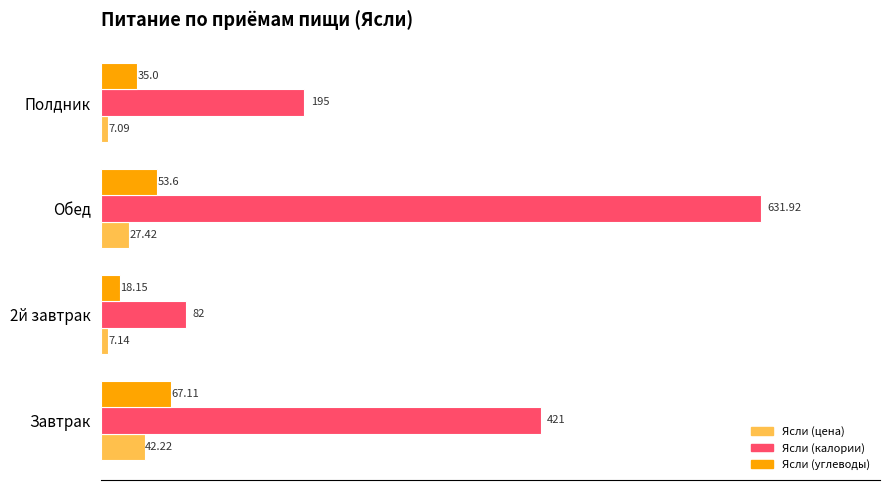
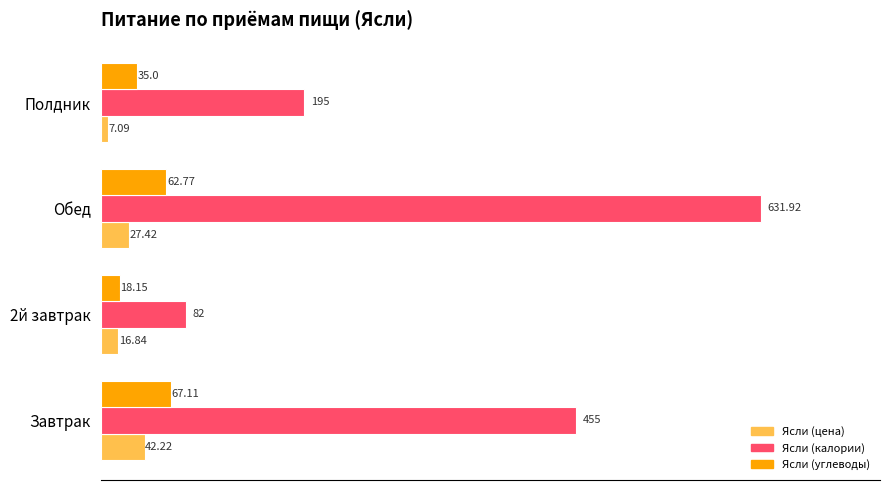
Ясли (углеводы), Обед: 53.6 -> 62.77
Ясли (цена), 2й завтрак: 7.14 -> 16.84
Ясли (калории), Завтрак: 421 -> 455
